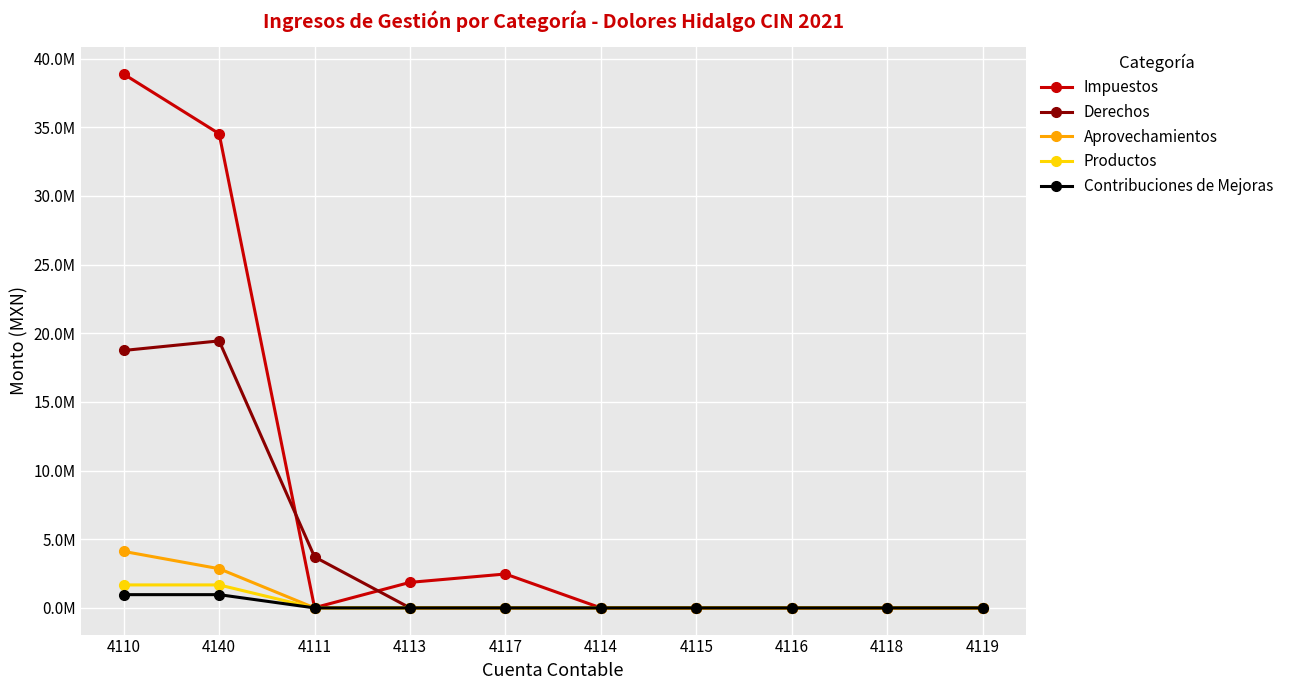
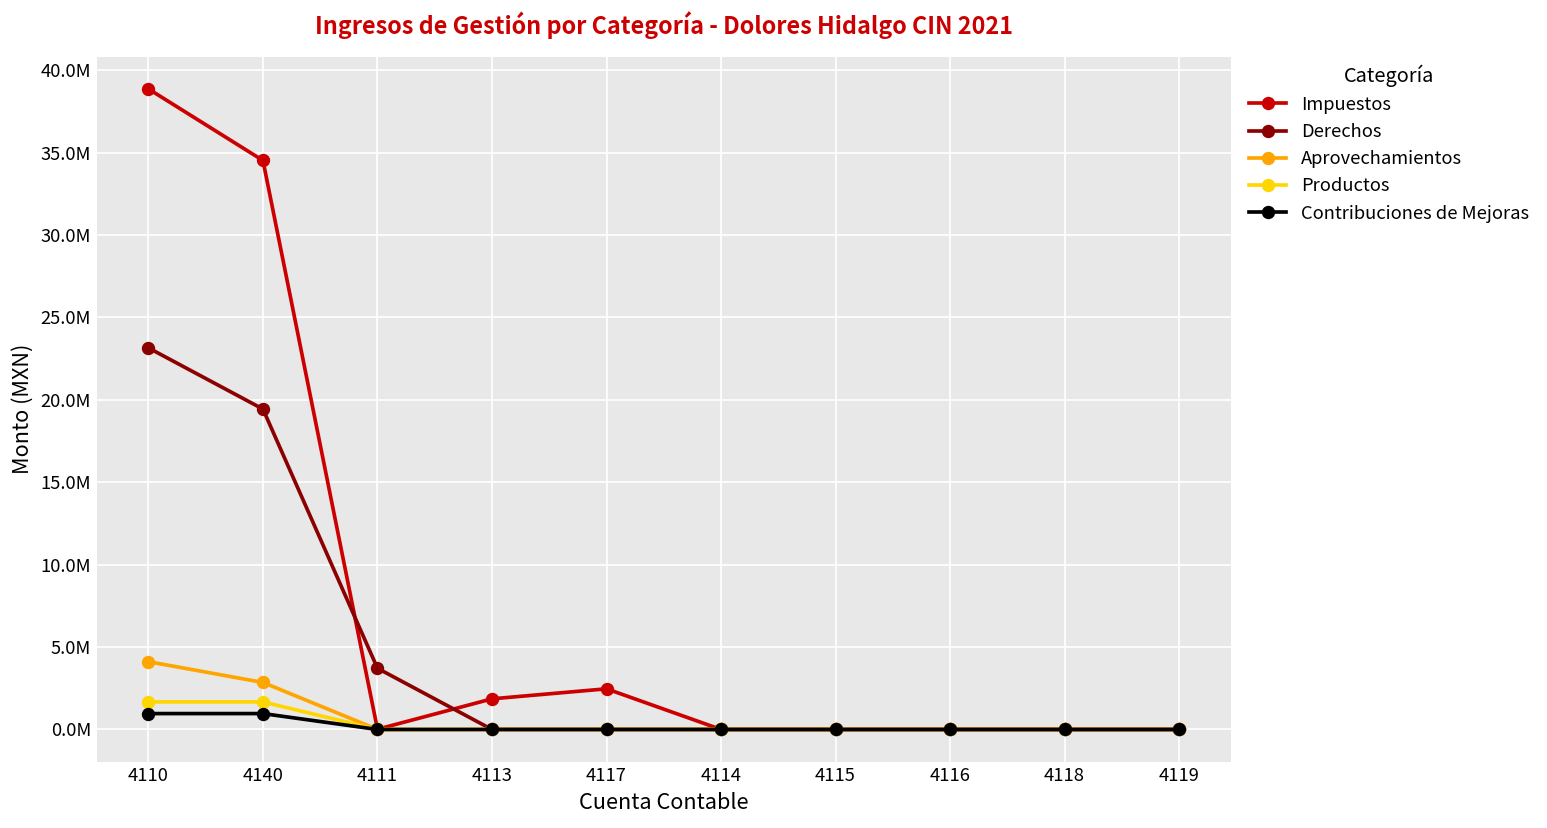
Derechos, 4110: 18700000 -> 23200000
